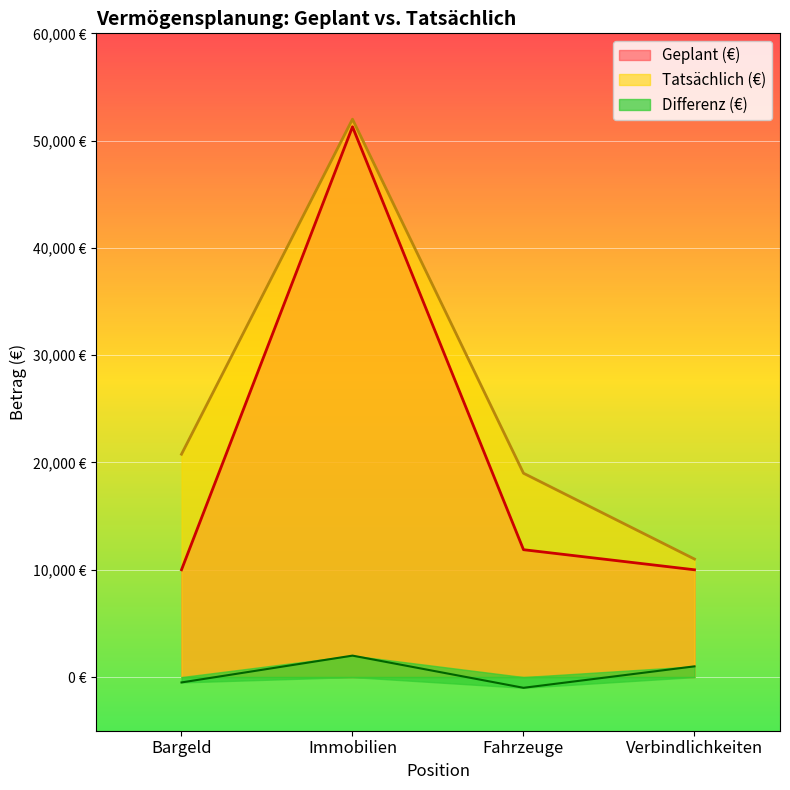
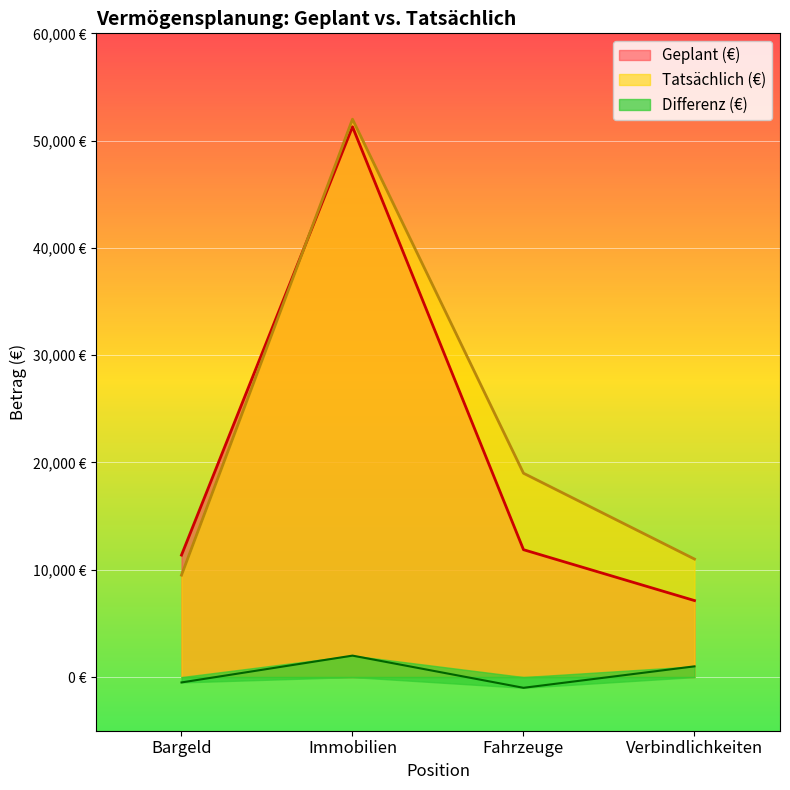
Geplant (€), Bargeld: 10,000 € -> 11,400 €
Tatsächlich (€), Bargeld: 20,800 € -> 9,500 €
Geplant (€), Verbindlichkeiten: 10,000 € -> 7,100 €
